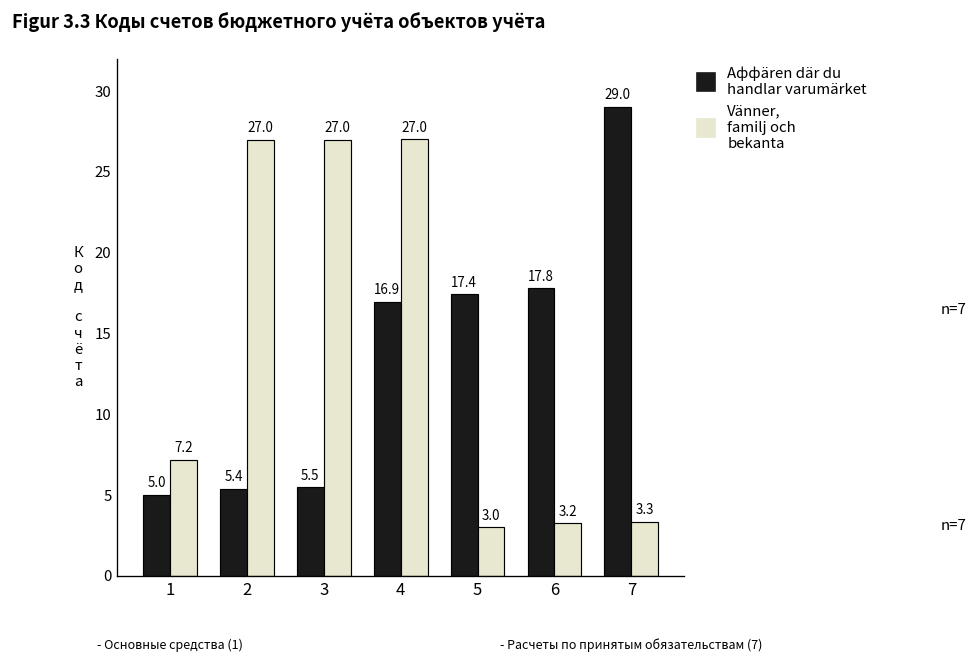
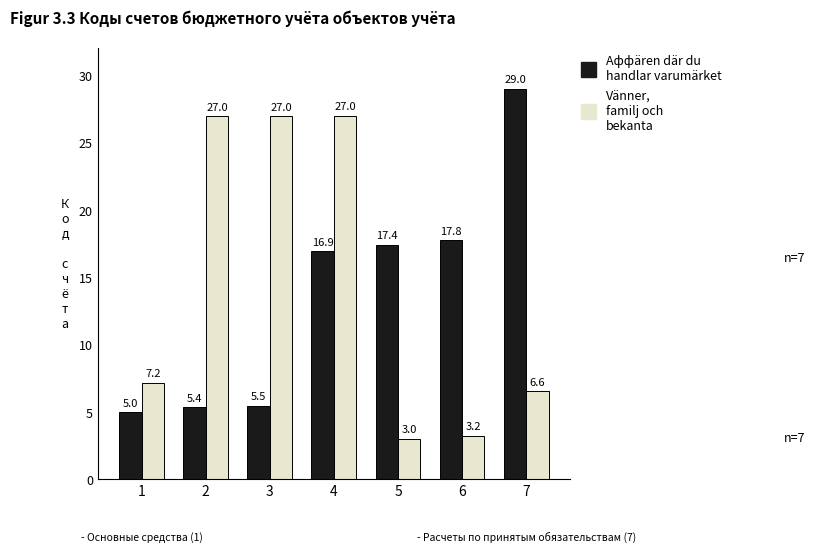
Vänner, familj och bekanta, 7: 3.3 -> 6.6
